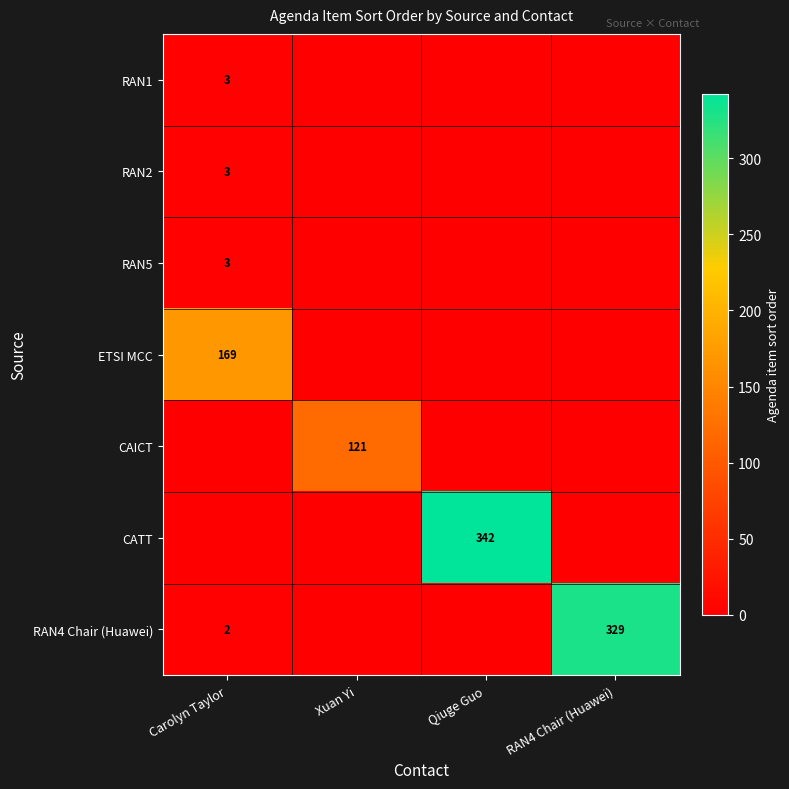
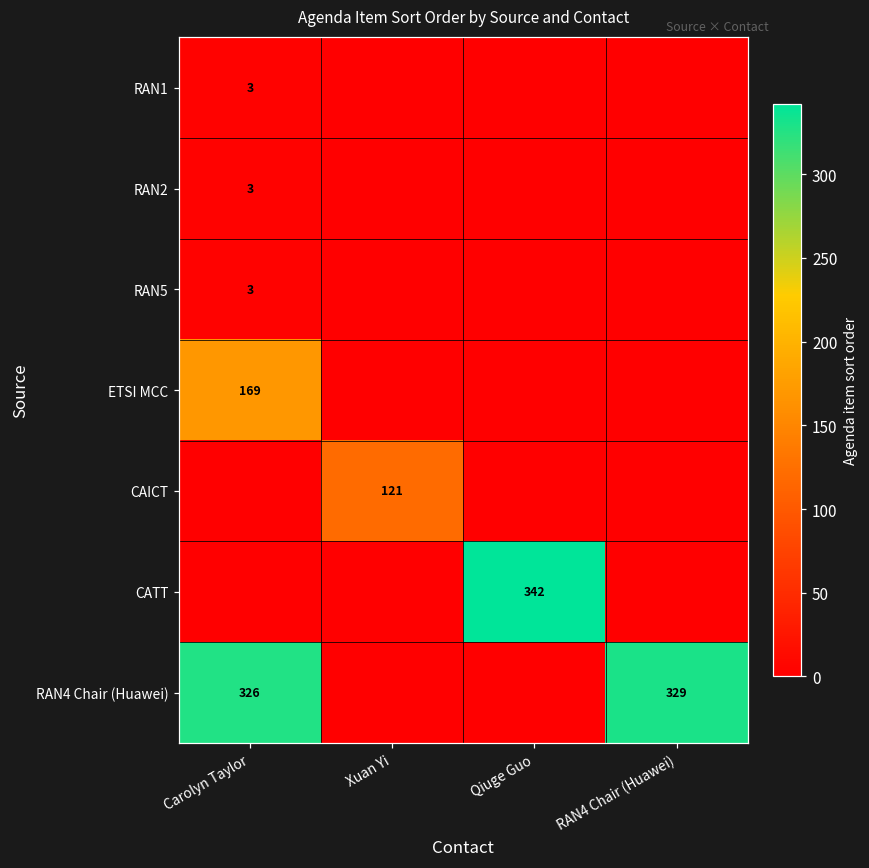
RAN4 Chair (Huawei), Carolyn Taylor: 2 -> 326
